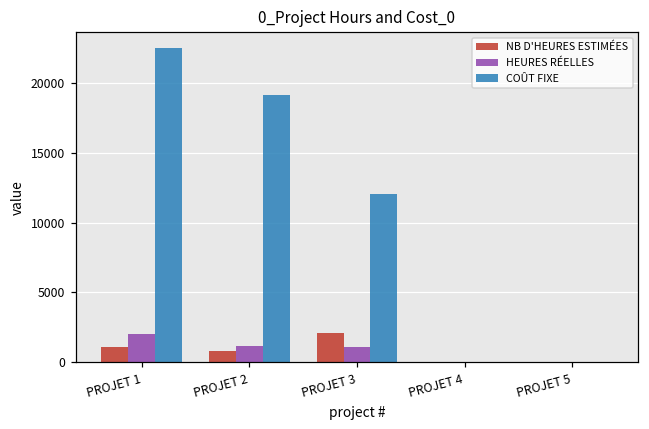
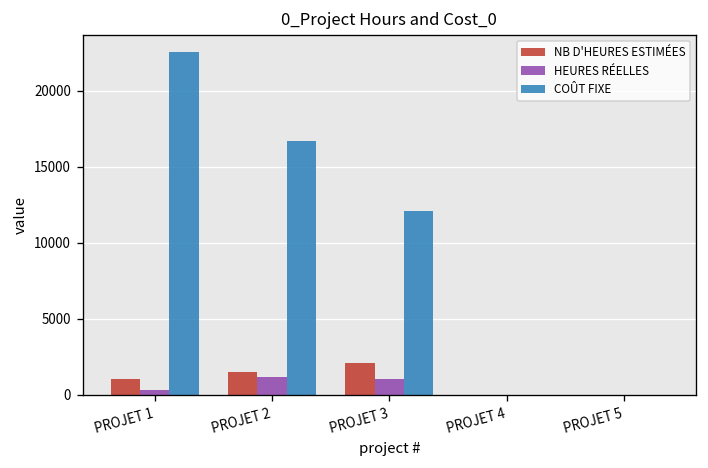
HEURES RÉELLES, PROJET 1: 2000 -> 300
NB D'HEURES ESTIMÉES, PROJET 2: 800 -> 1500
COÛT FIXE, PROJET 2: 19200 -> 16700
